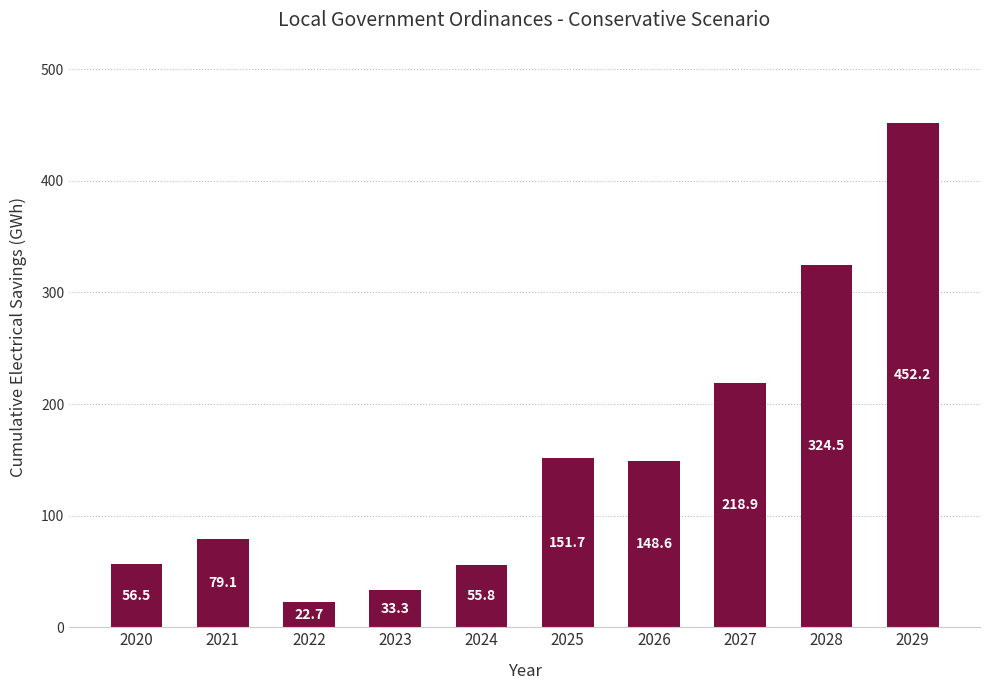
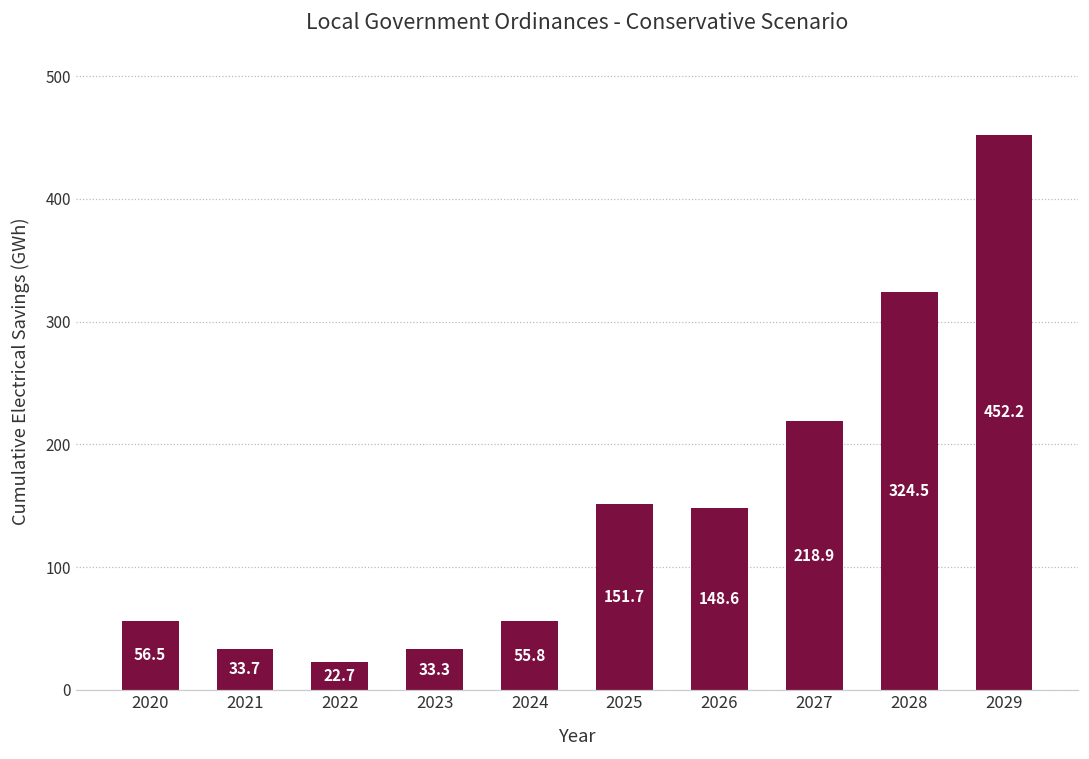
2021: 79.1 -> 33.7
